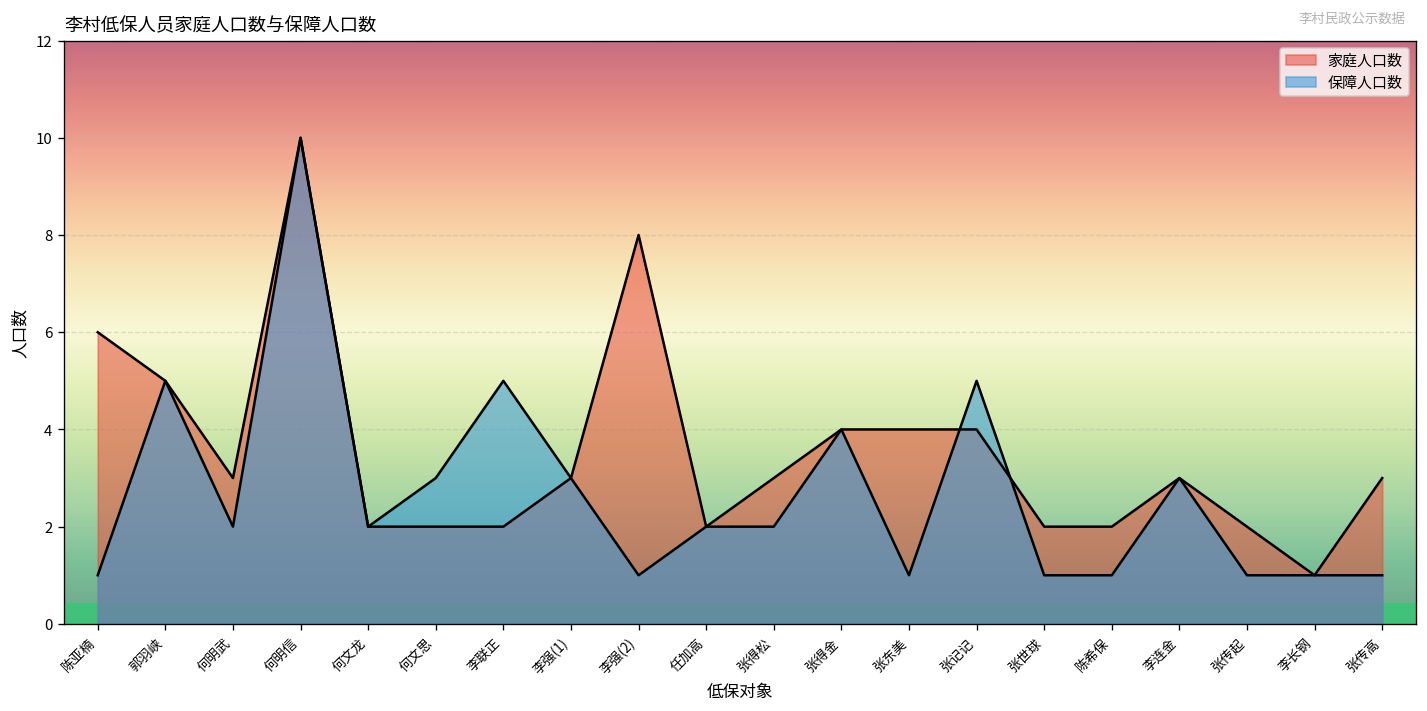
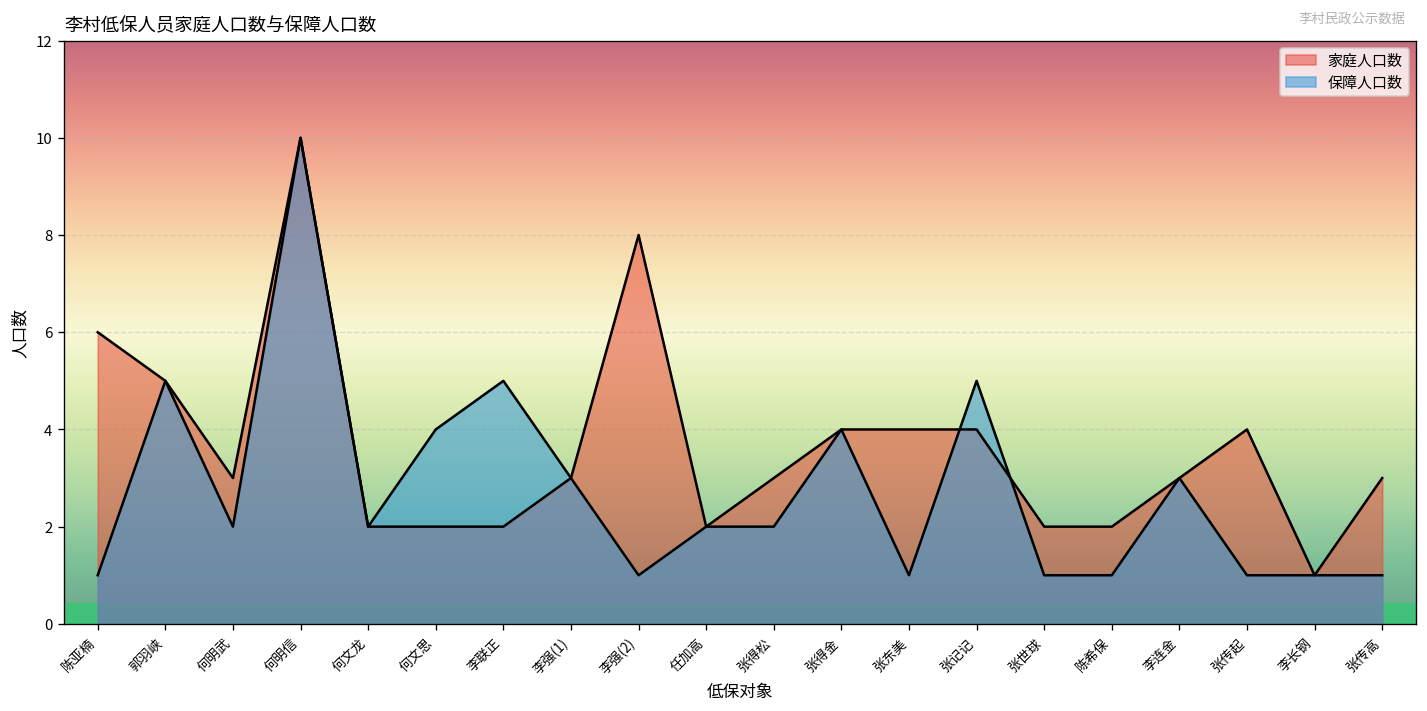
保障人口数, 何文思: 3 -> 4
家庭人口数, 张传起: 2 -> 4
